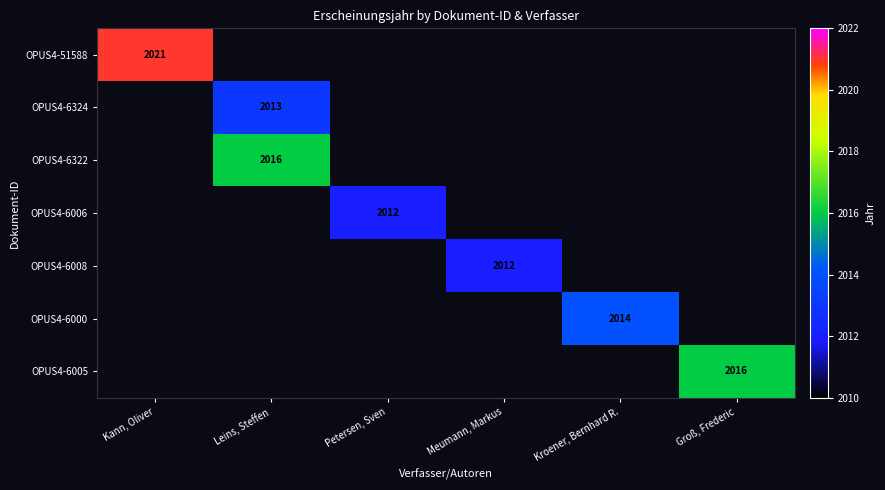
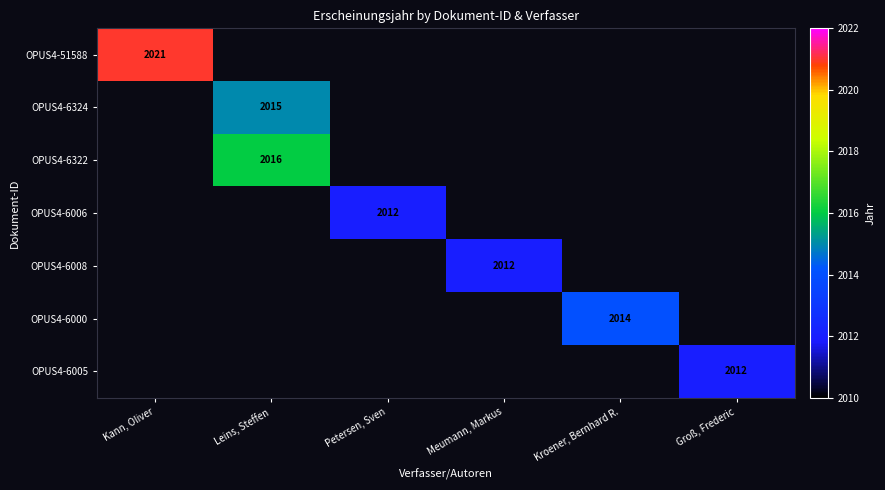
OPUS4-6324, Leins, Steffen: 2013 -> 2015
OPUS4-6005, Groß, Frederic: 2016 -> 2012
